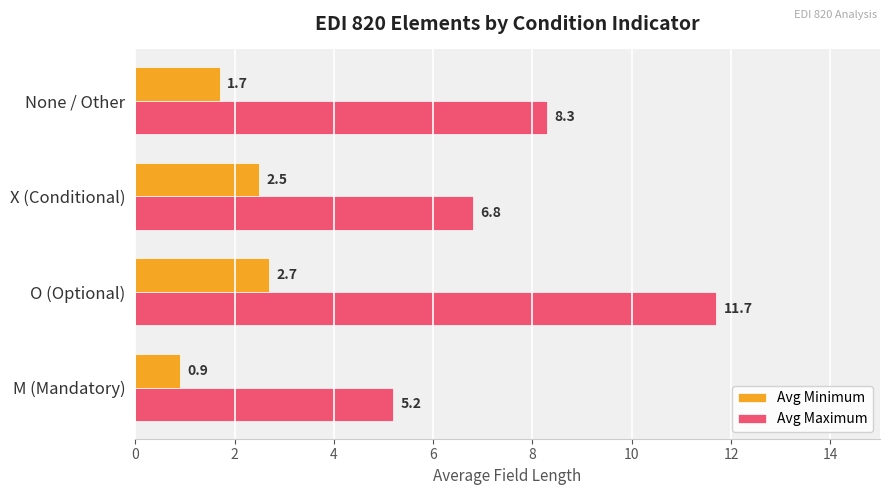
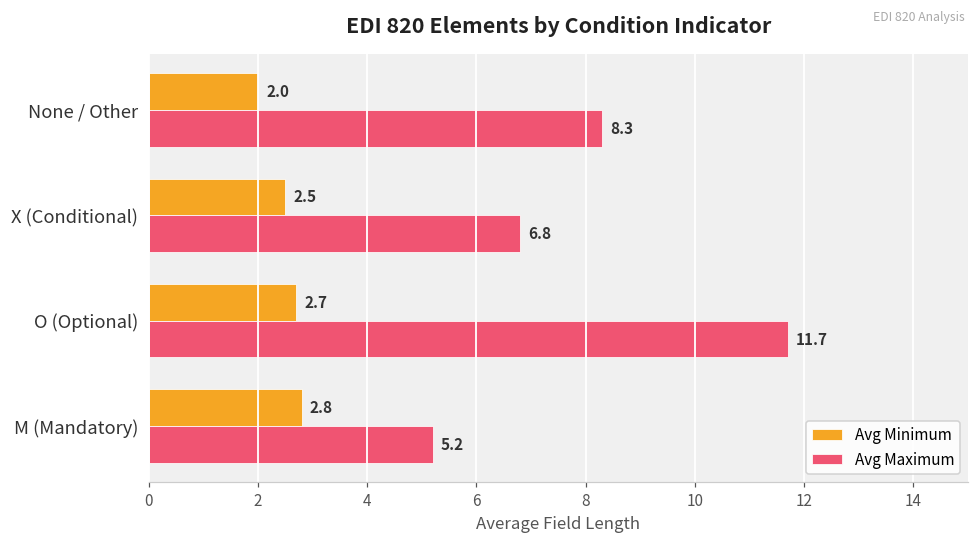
Avg Minimum, None / Other: 1.7 -> 2.0
Avg Minimum, M (Mandatory): 0.9 -> 2.8
